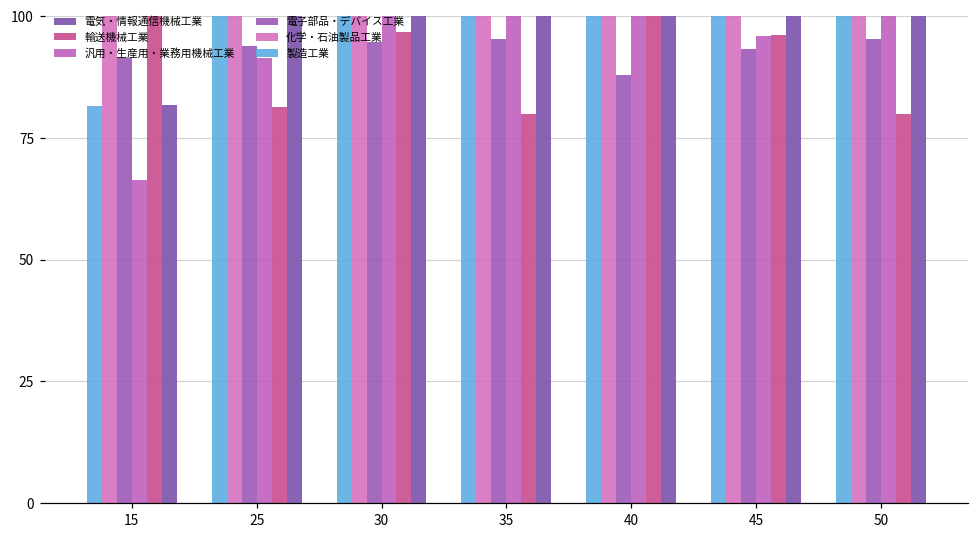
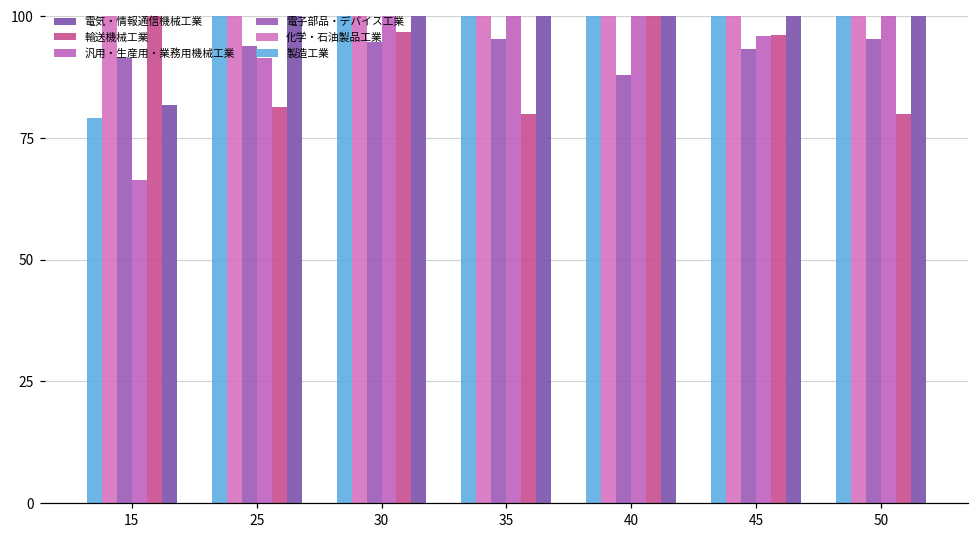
製造工業, 15: 82 -> 79
